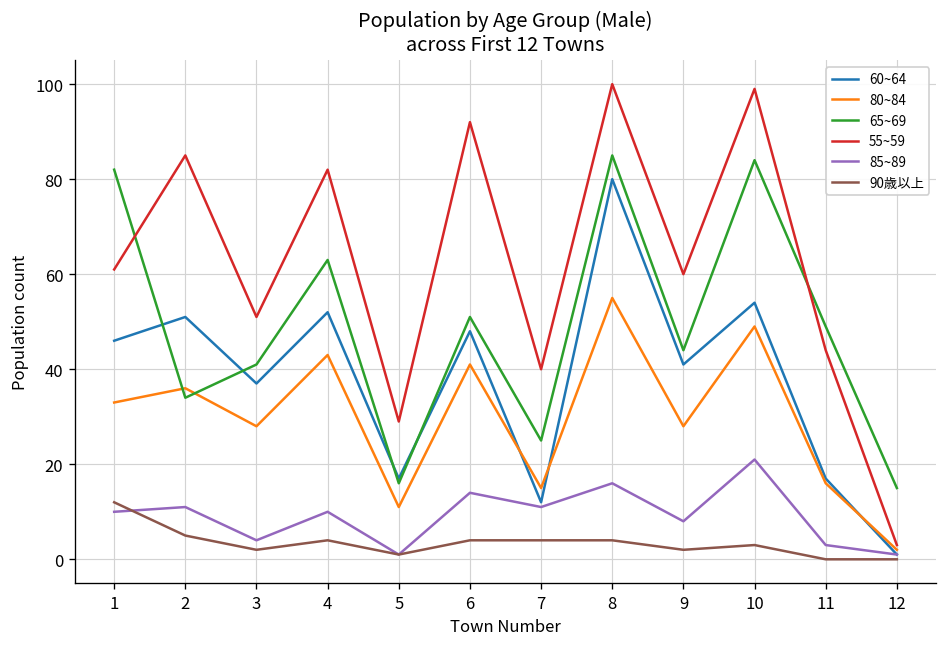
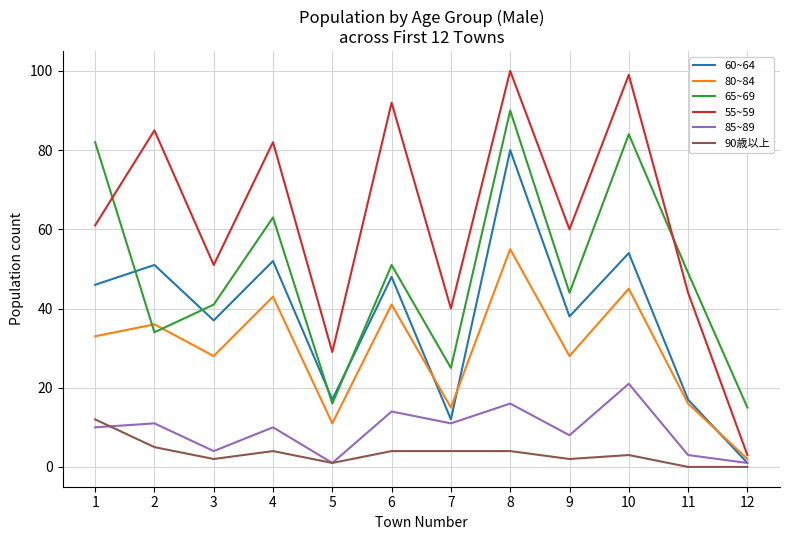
65~69, 8: 85 -> 90
60~64, 9: 41 -> 38
80~84, 10: 49 -> 45
